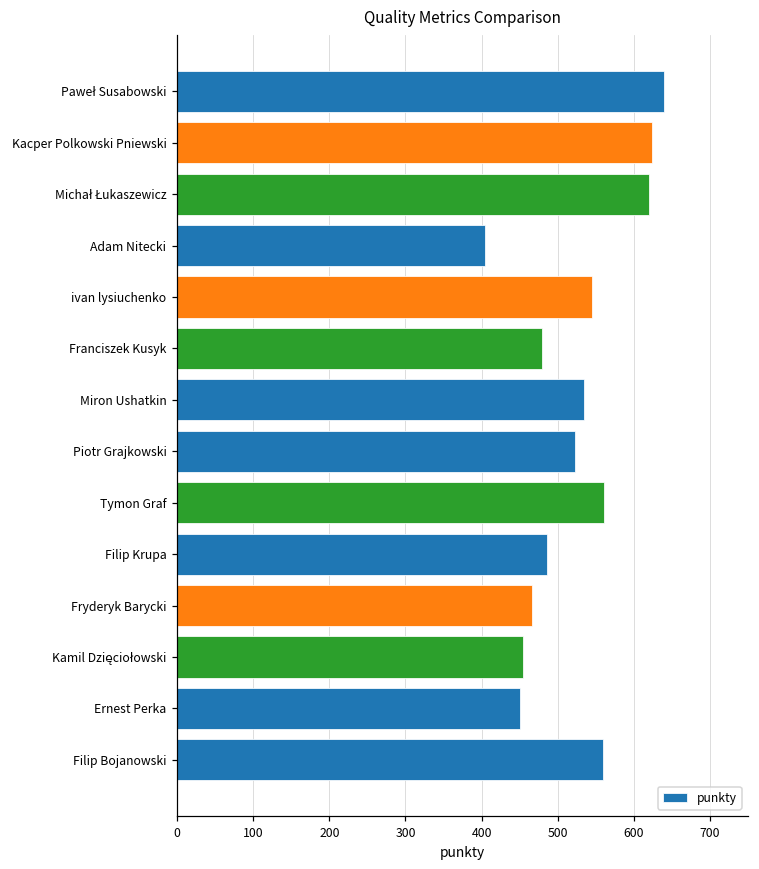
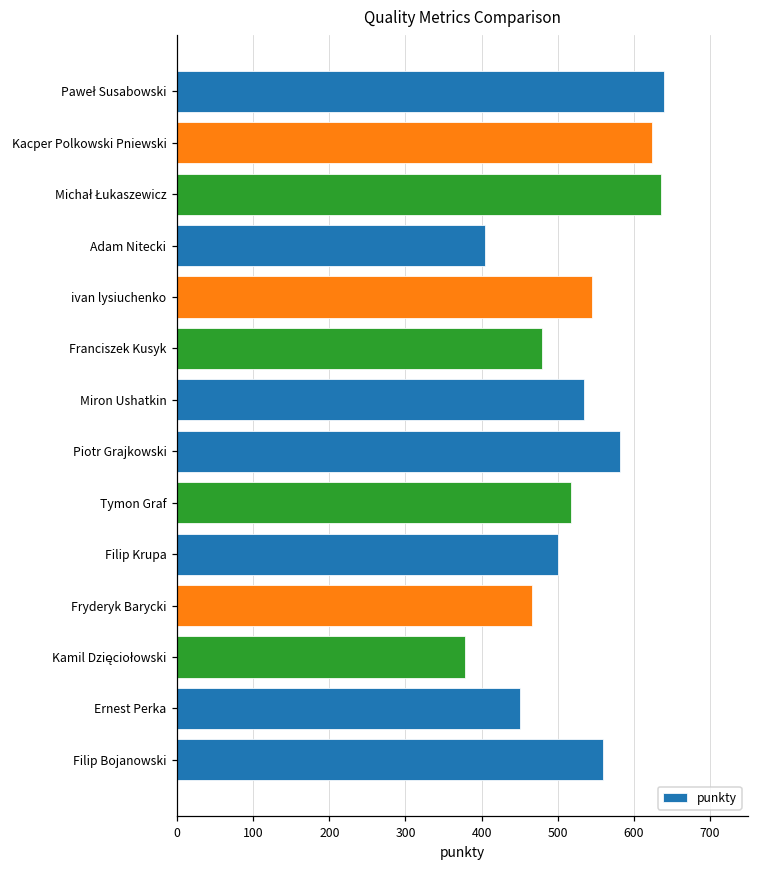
Michał Łukaszewicz: 620 -> 640
Piotr Grajkowski: 520 -> 580
Tymon Graf: 560 -> 520
Filip Krupa: 490 -> 500
Kamil Dzięciołowski: 450 -> 380
